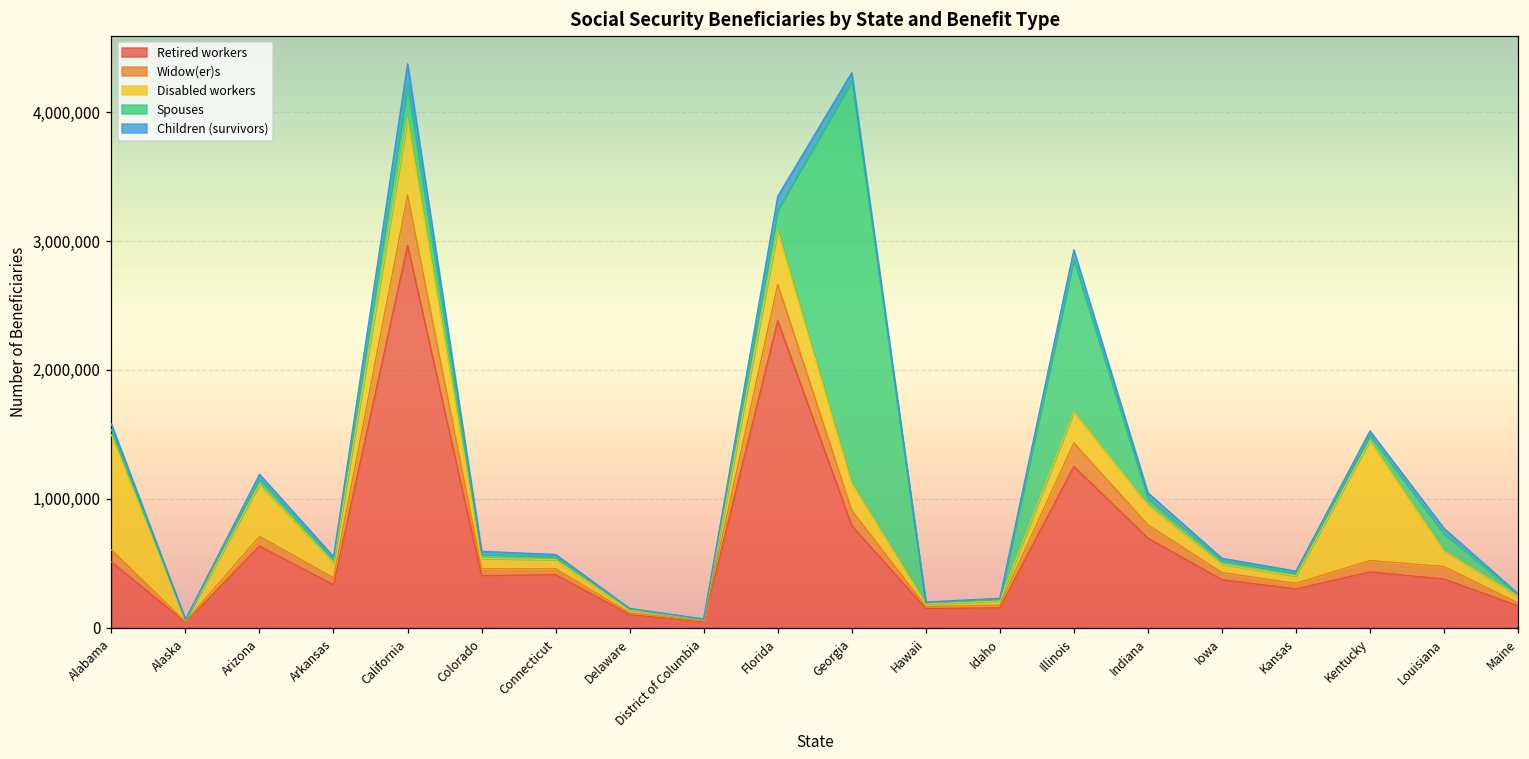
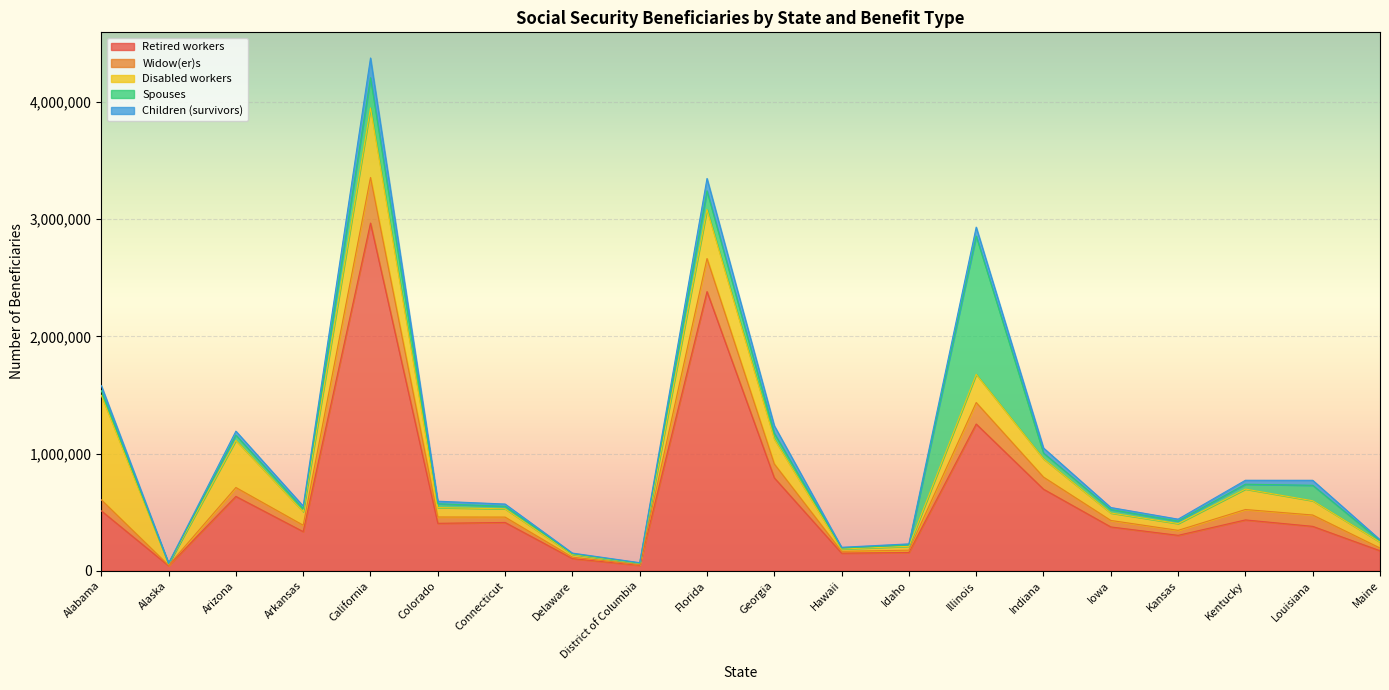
Spouses, Georgia: 3,120,000 -> 50,000
Disabled workers, Kentucky: 930,000 -> 170,000
